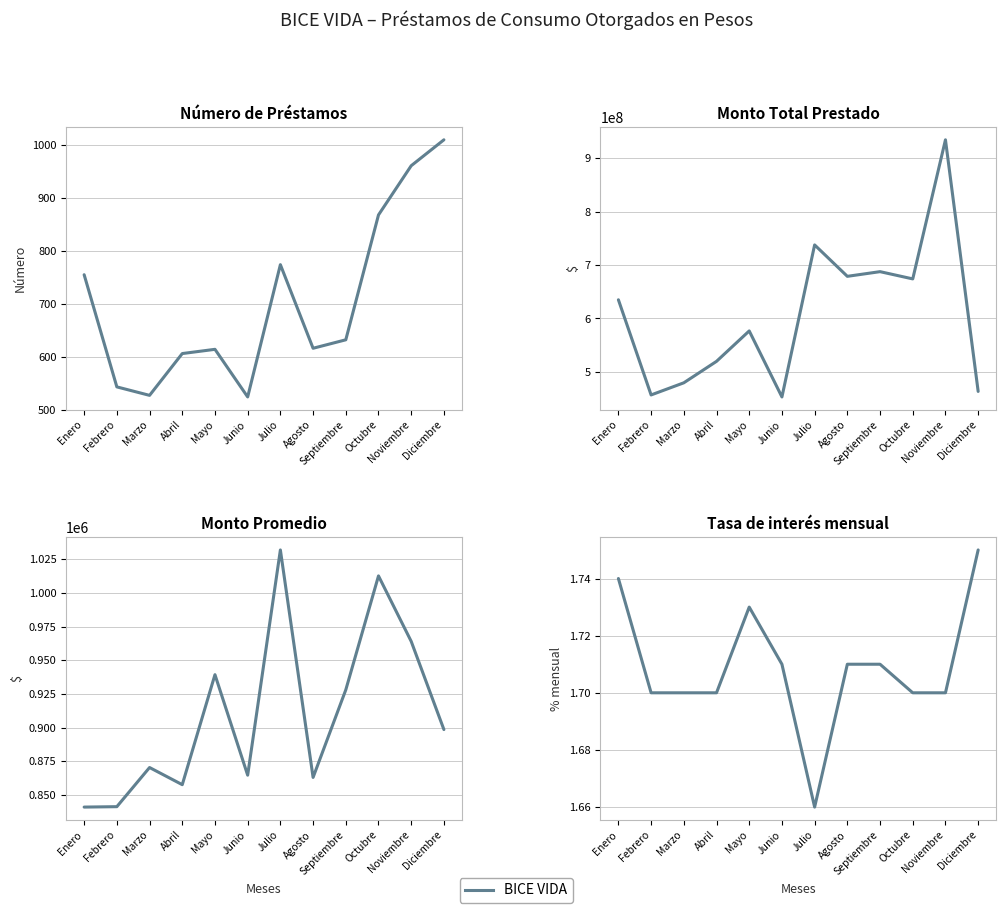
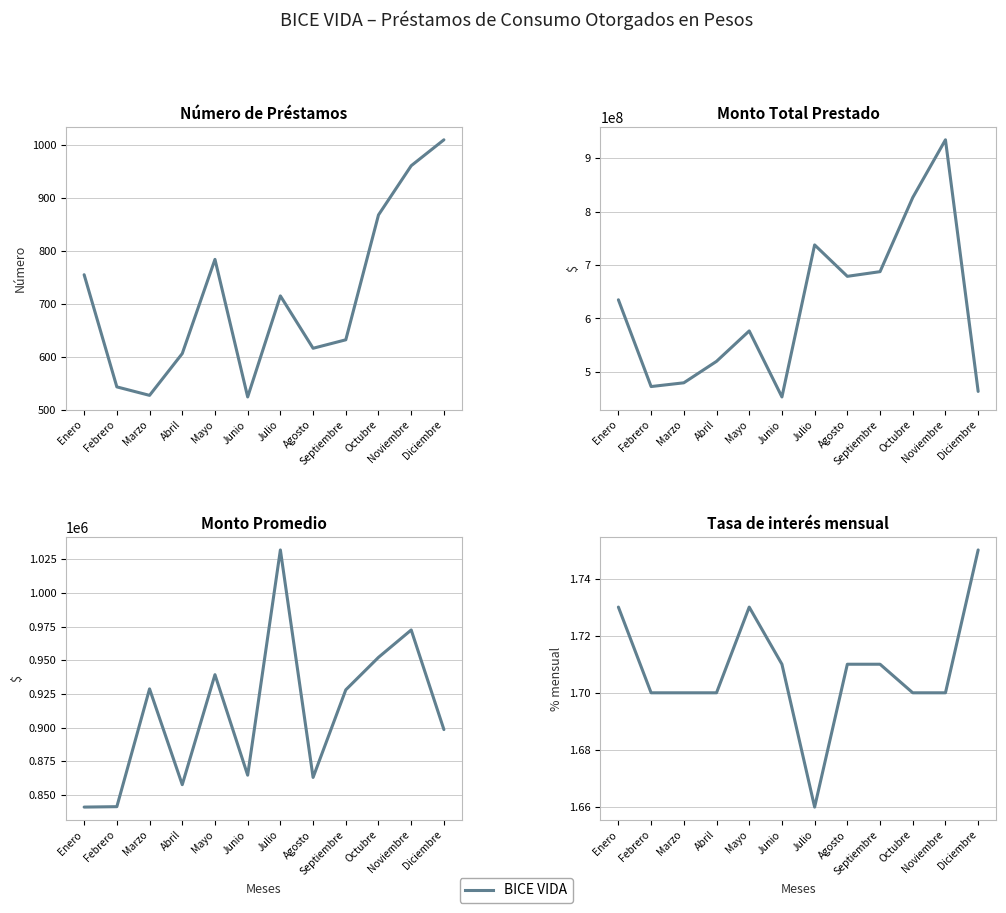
Número de Préstamos, Mayo: 610 -> 780
Número de Préstamos, Julio: 770 -> 720
Monto Total Prestado, Febrero: 460000000 -> 470000000
Monto Total Prestado, Octubre: 670000000 -> 830000000
Monto Promedio, Marzo: 870000 -> 929000
Monto Promedio, Octubre: 1013000 -> 952000
Monto Promedio, Noviembre: 964000 -> 972000
Tasa de interés mensual, Enero: 1.74 -> 1.73
